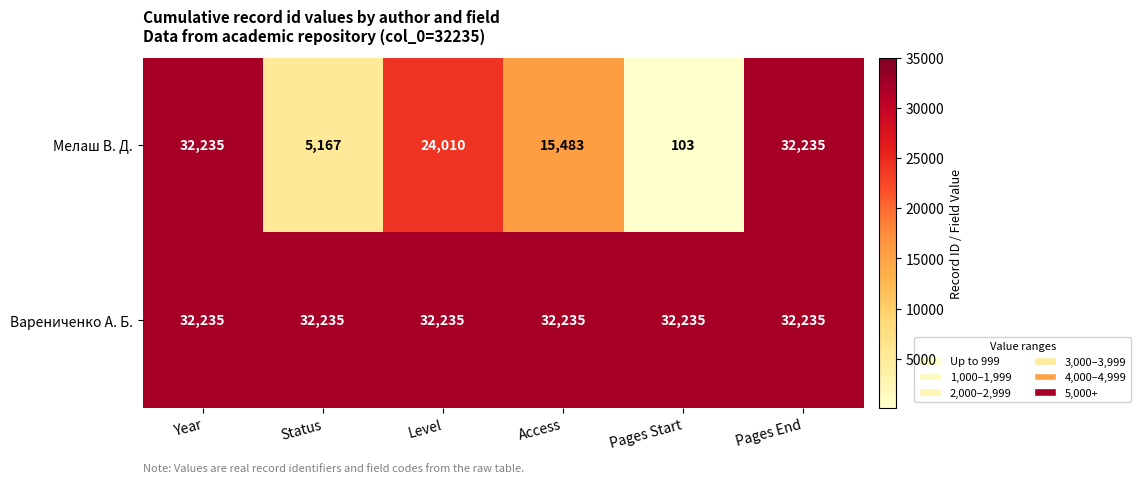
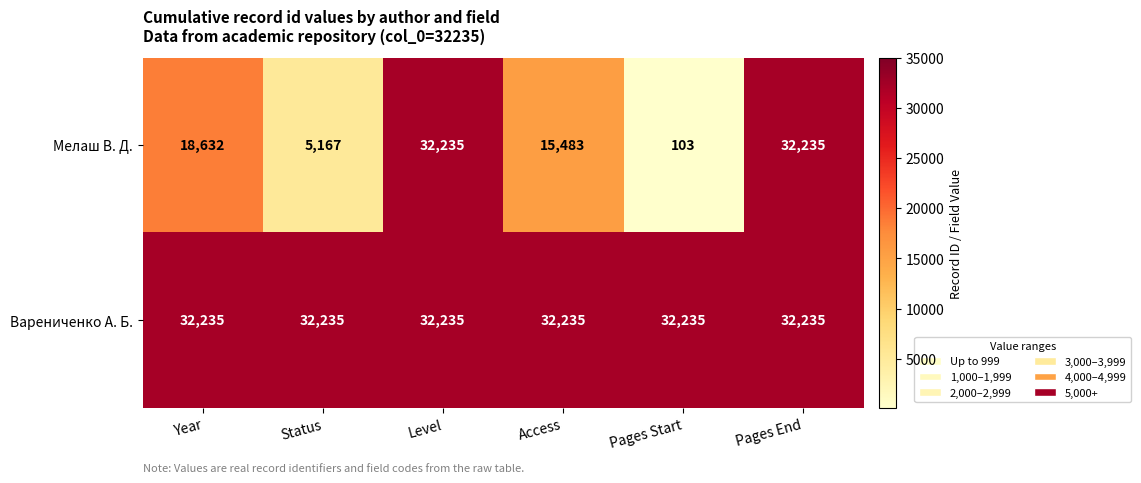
Мелаш В. Д., Year: 32,235 -> 18,632
Мелаш В. Д., Level: 24,010 -> 32,235
